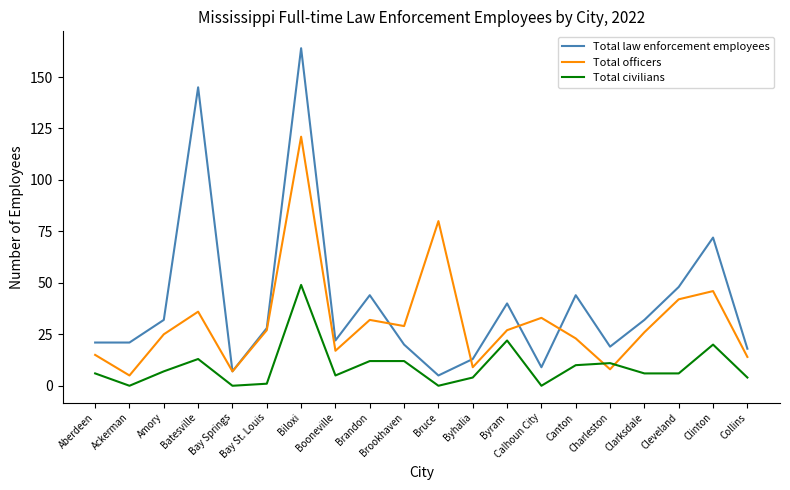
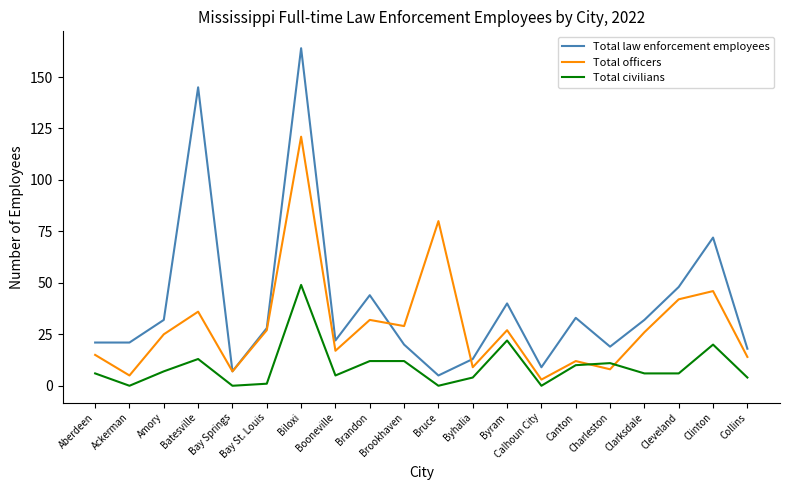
Total officers, Calhoun City: 33 -> 3
Total law enforcement employees, Canton: 44 -> 33
Total officers, Canton: 23 -> 12
